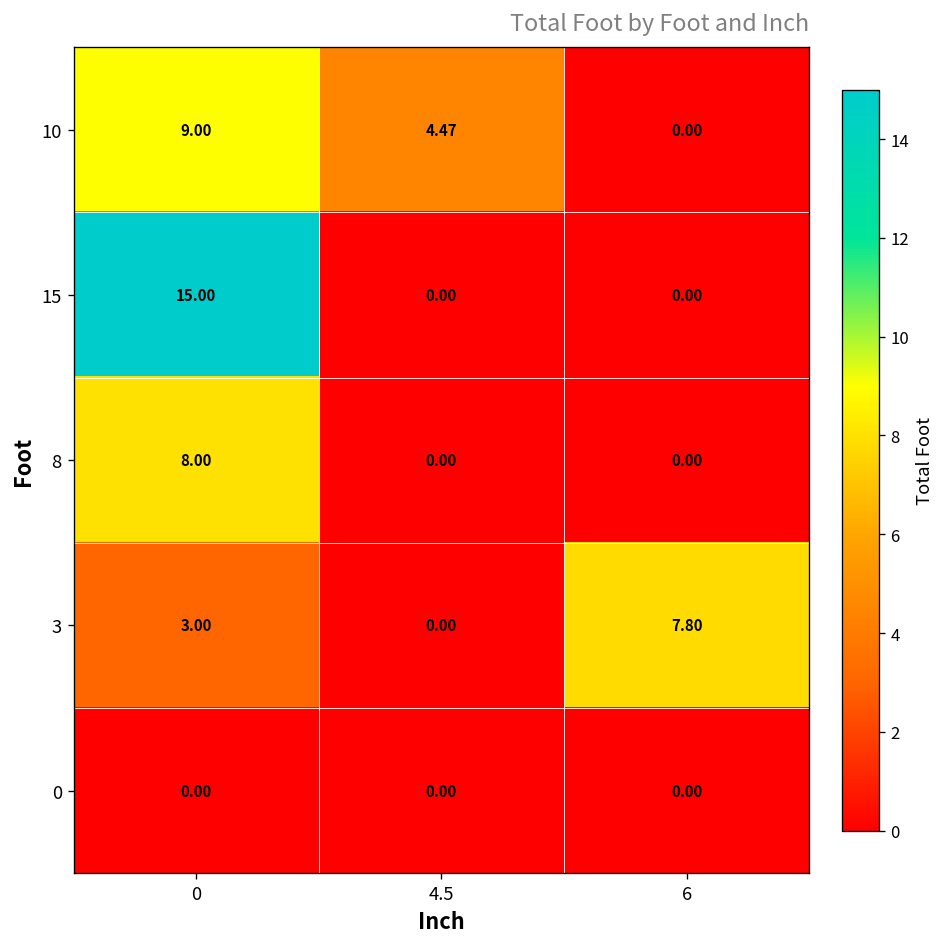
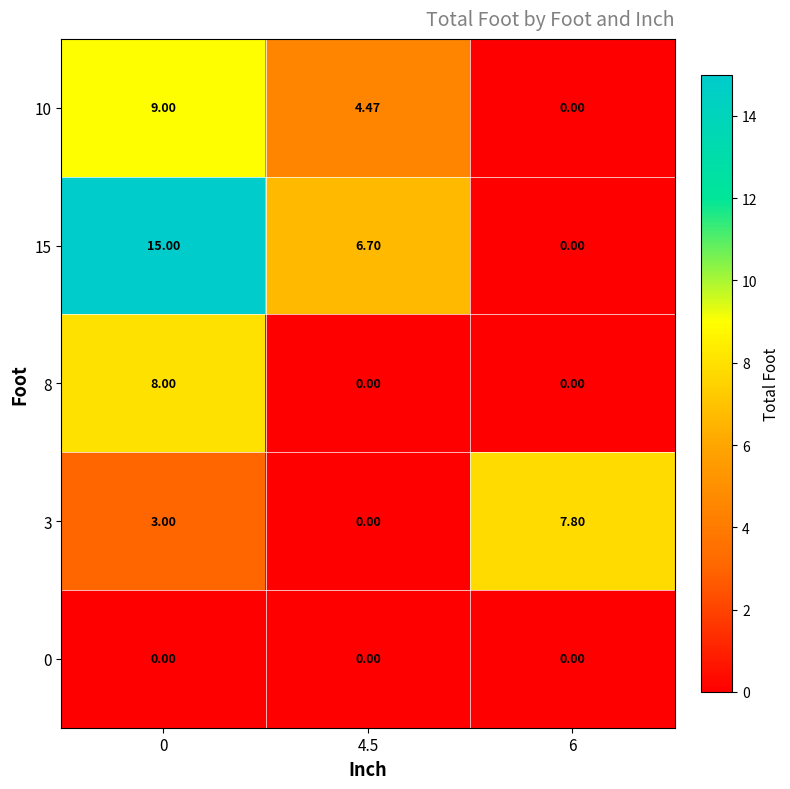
15, 4.5: 0.00 -> 6.70
